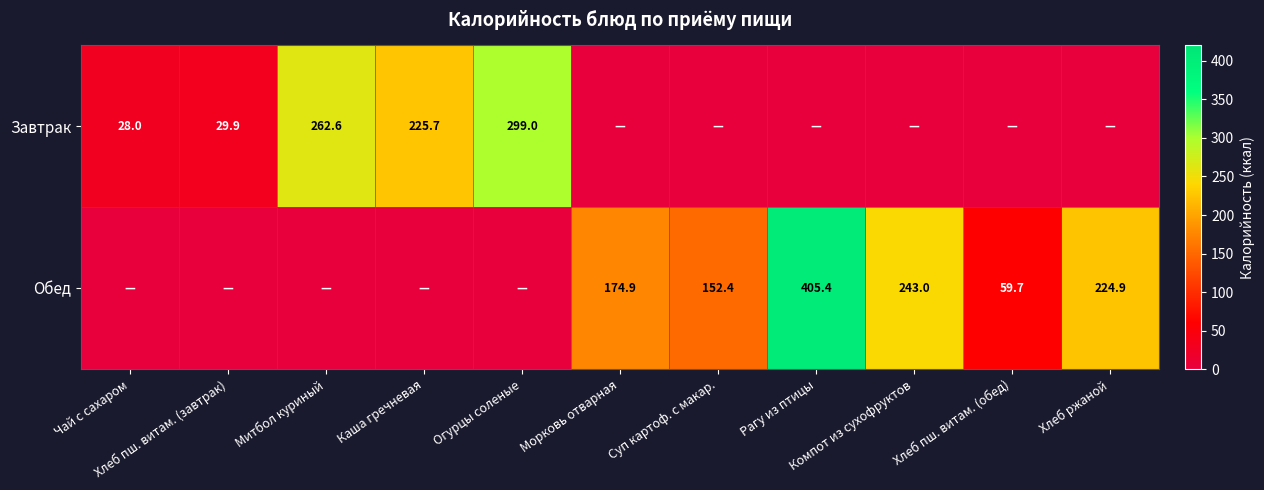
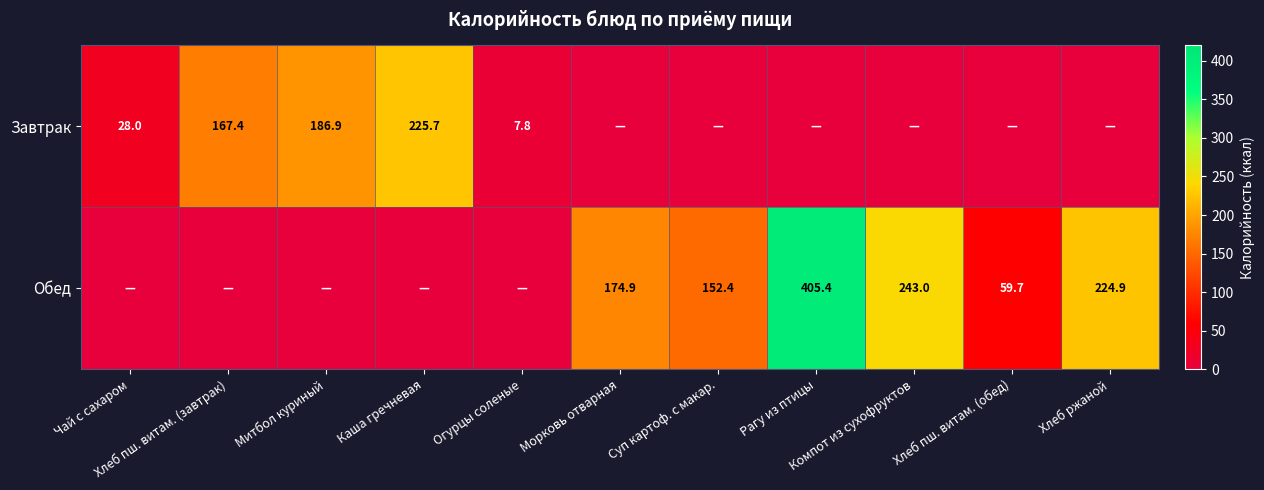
Завтрак, Хлеб пш. витам. (завтрак): 29.9 -> 167.4
Завтрак, Митбол куриный: 262.6 -> 186.9
Завтрак, Огурцы соленые: 299.0 -> 7.8
